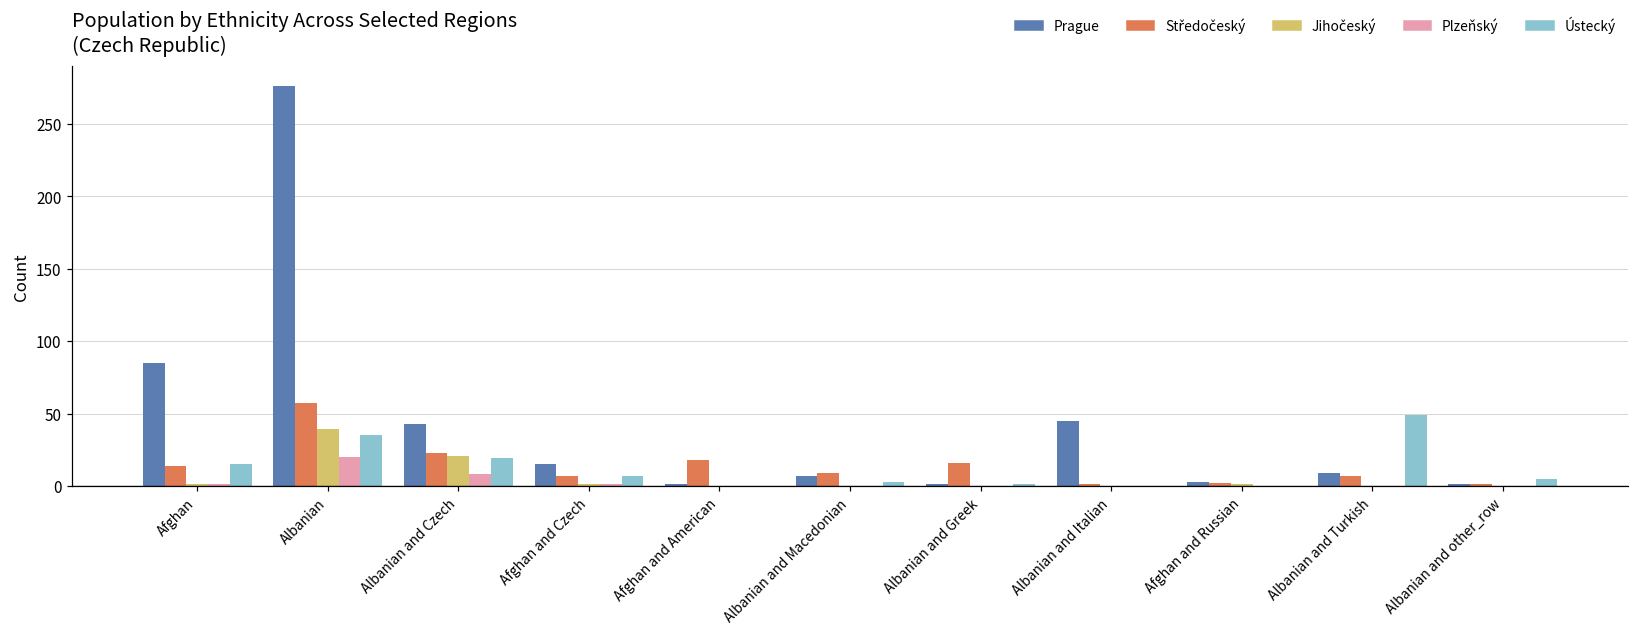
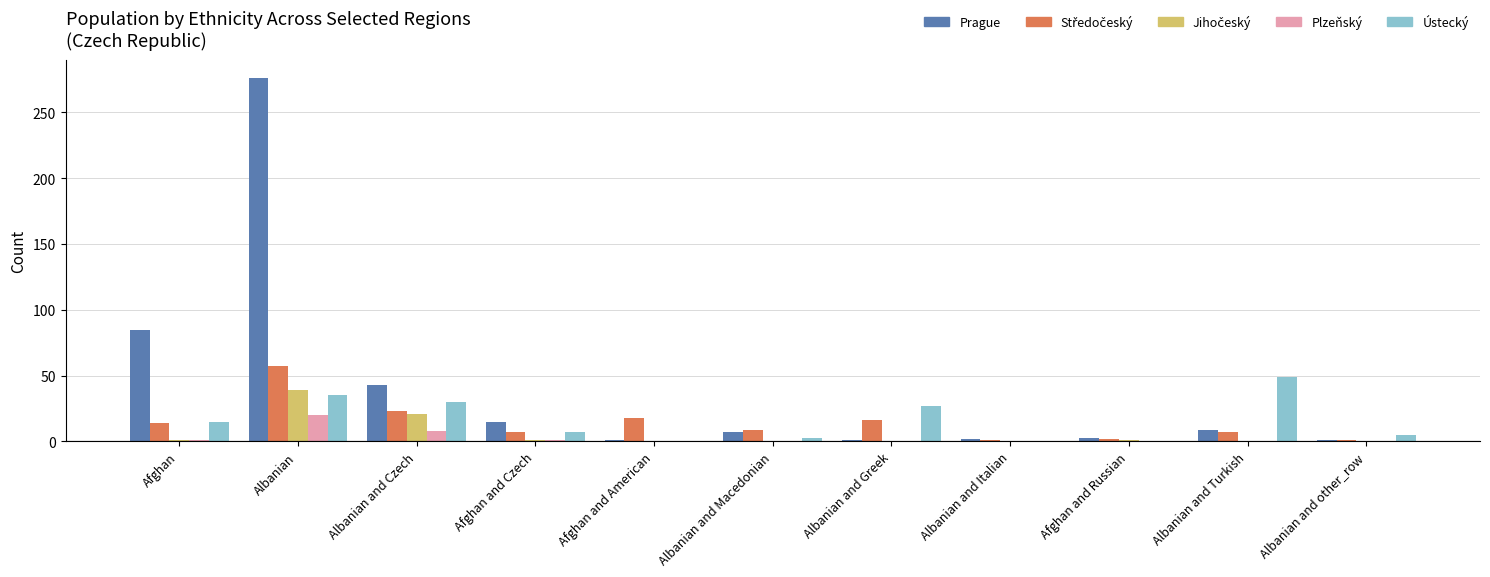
Ústecký, Albanian and Czech: 19 -> 30
Ústecký, Albanian and Greek: 1 -> 27
Prague, Albanian and Italian: 45 -> 2
